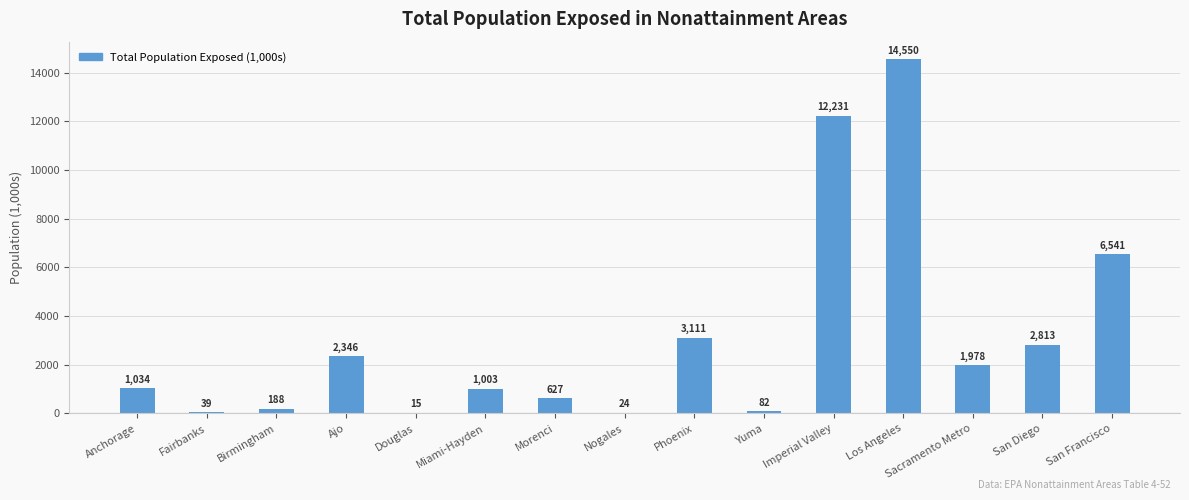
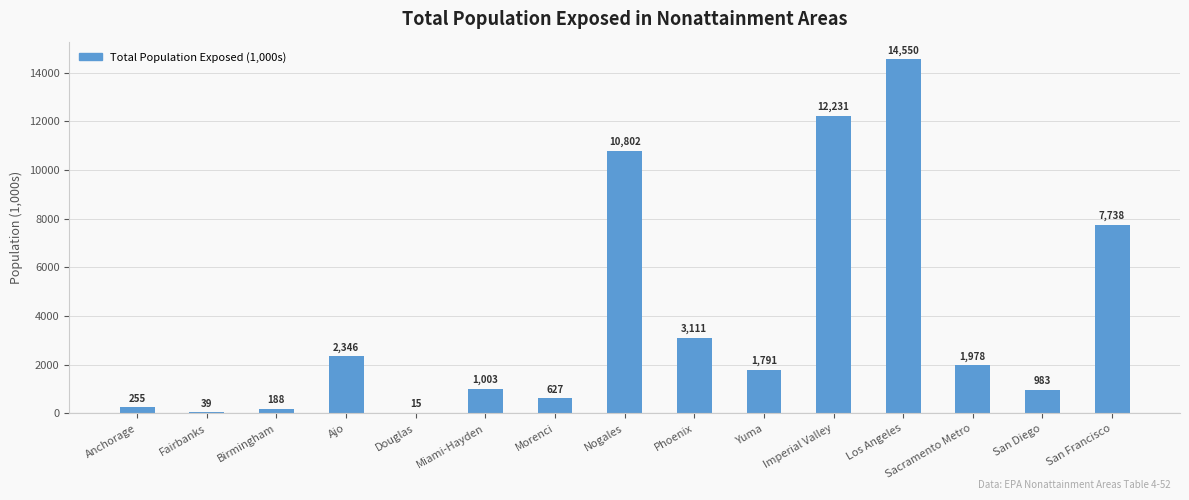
Anchorage: 1,034 -> 255
Nogales: 24 -> 10,802
Yuma: 82 -> 1,791
San Diego: 2,813 -> 983
San Francisco: 6,541 -> 7,738
